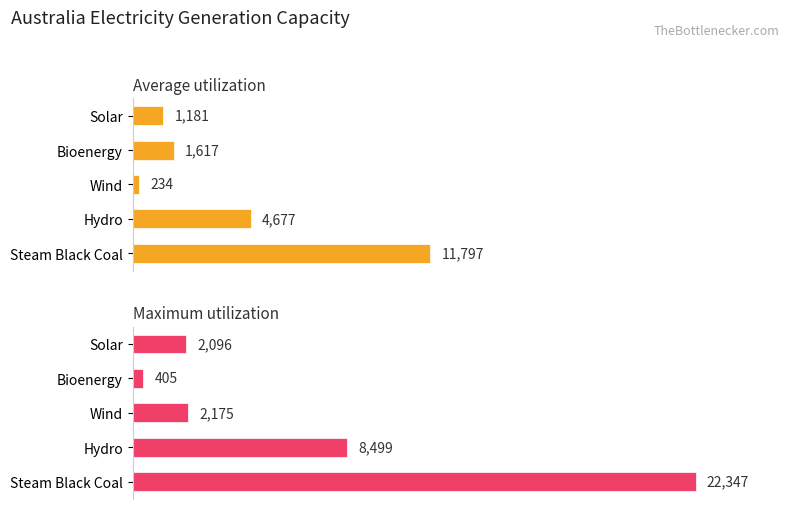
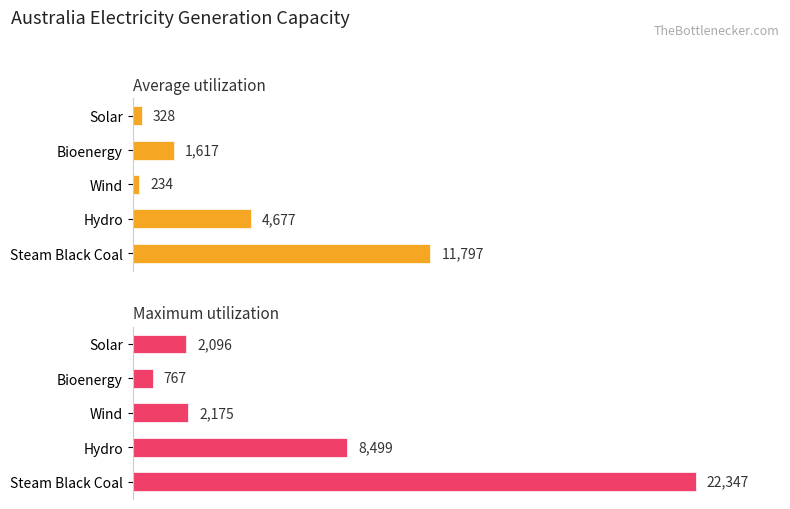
Average utilization, Solar: 1,181 -> 328
Maximum utilization, Bioenergy: 405 -> 767
